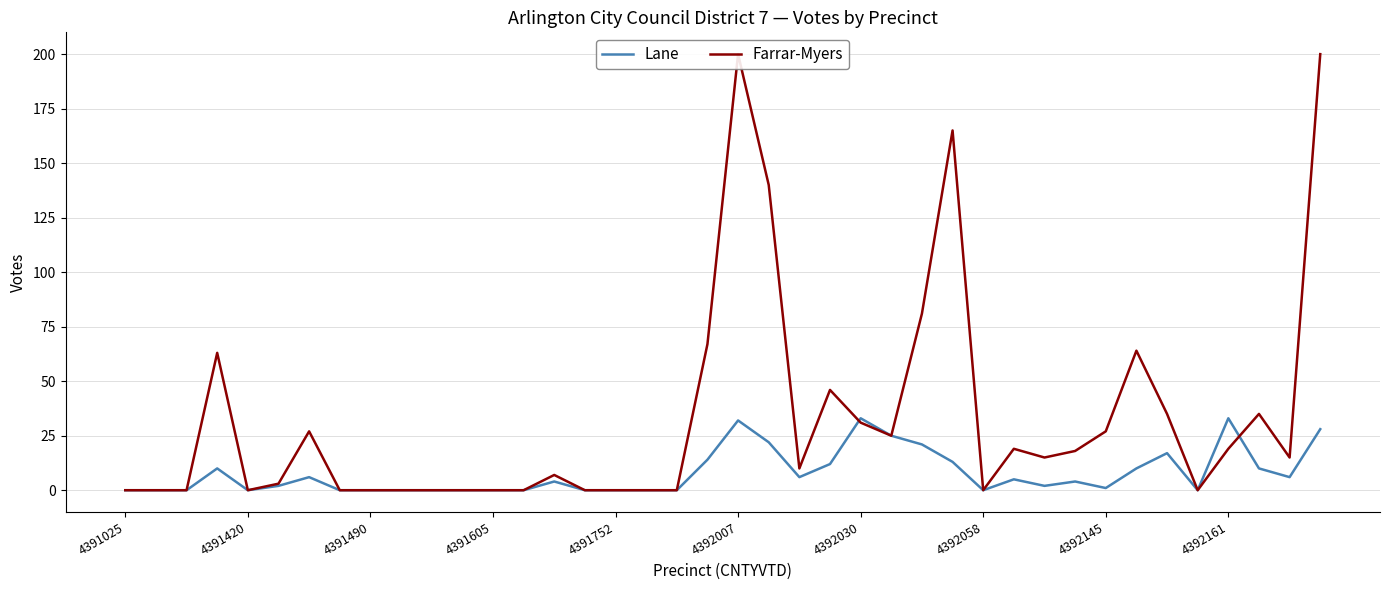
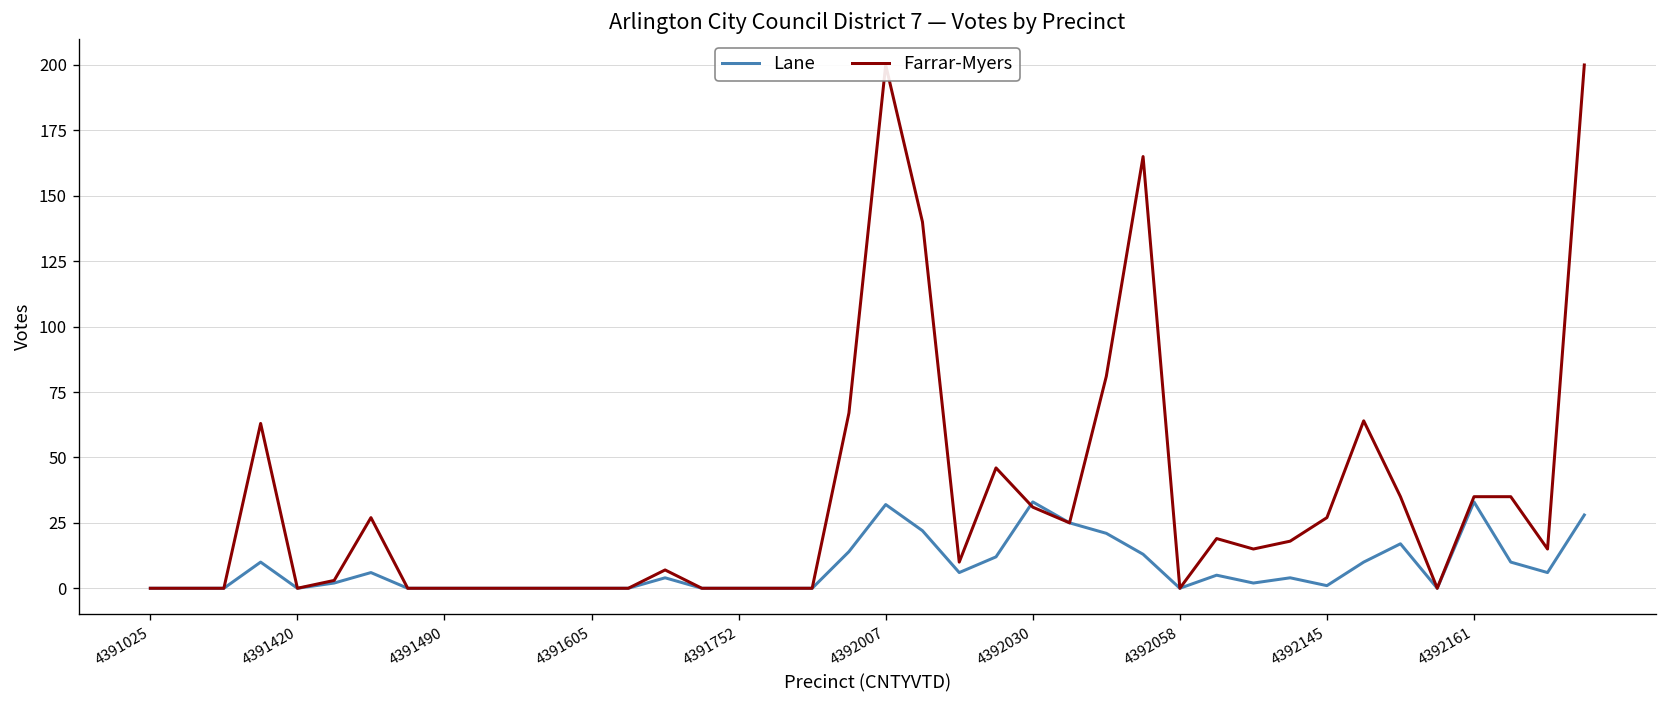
Farrar-Myers, 4392161: 19 -> 35
